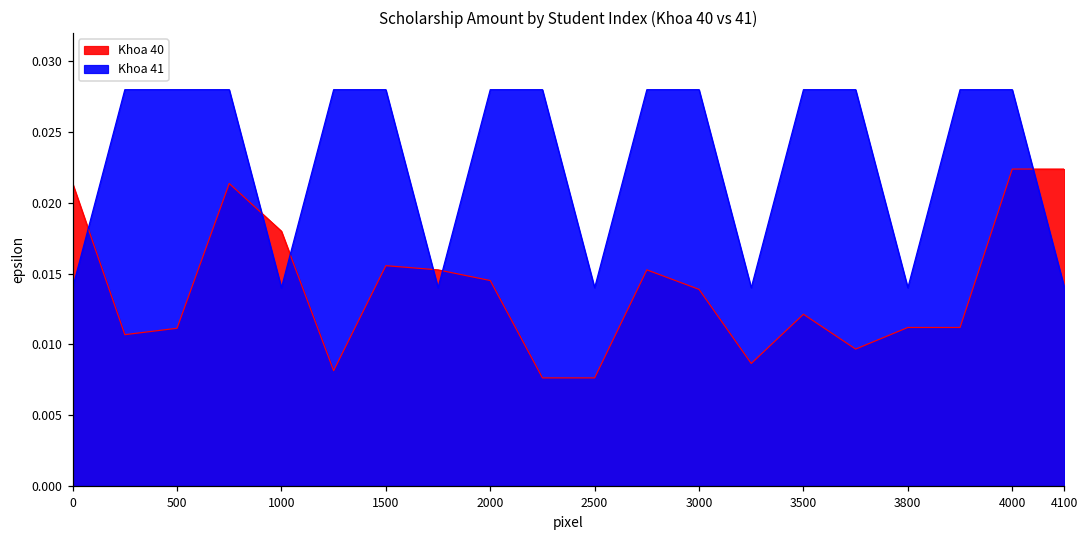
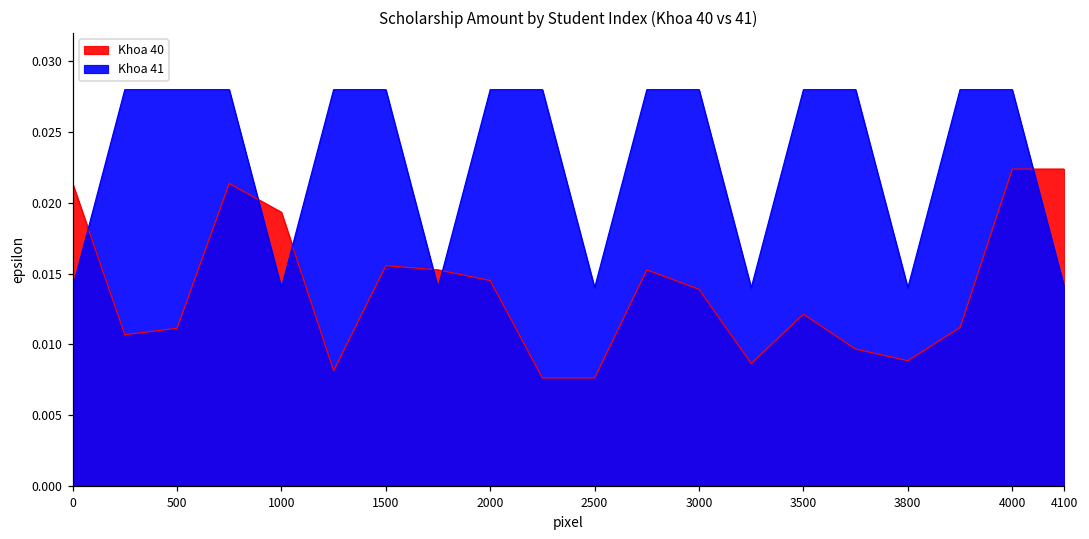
Khoa 40, 1000: 0.0180 -> 0.0193
Khoa 40, 3800: 0.0112 -> 0.0088
